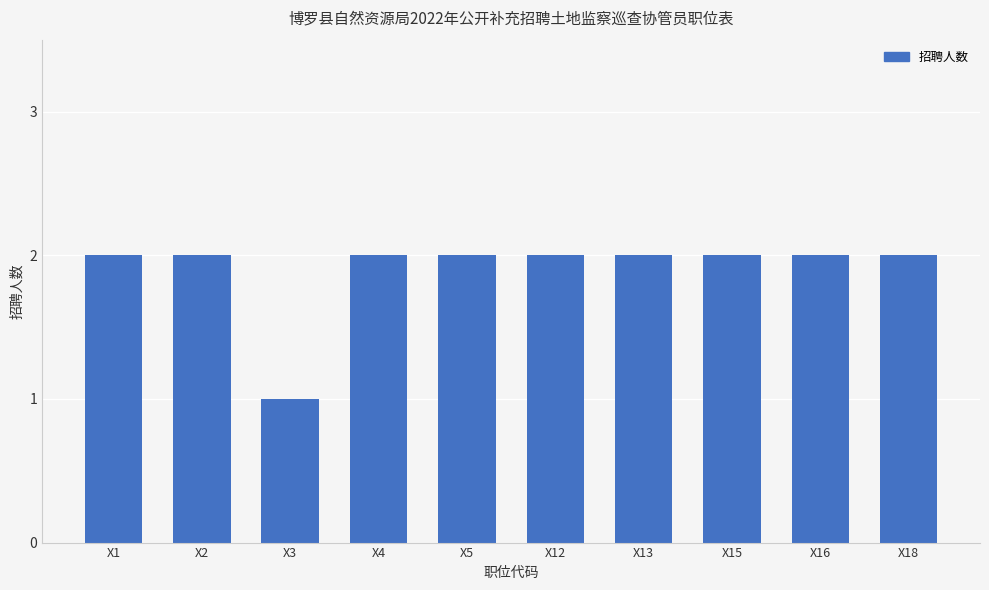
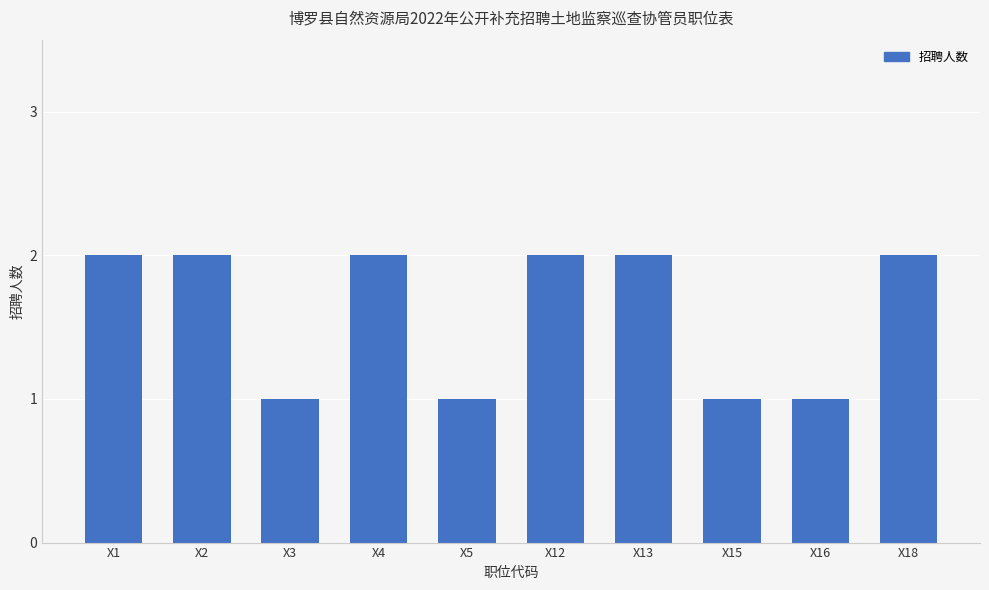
X5: 2 -> 1
X15: 2 -> 1
X16: 2 -> 1
